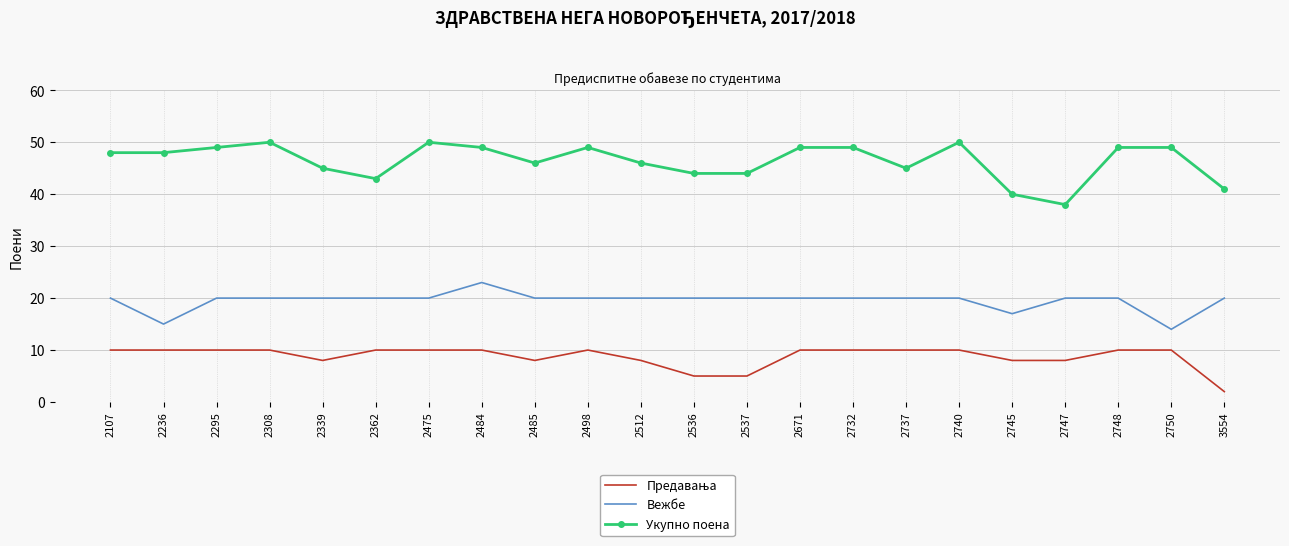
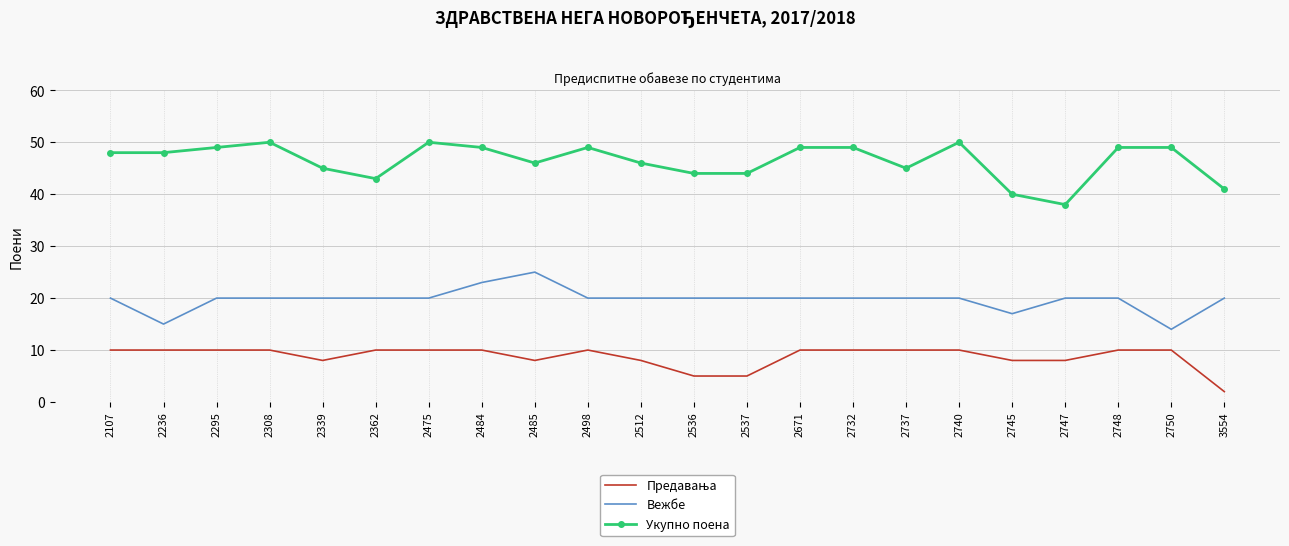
Вежбе, 2485: 20 -> 25
